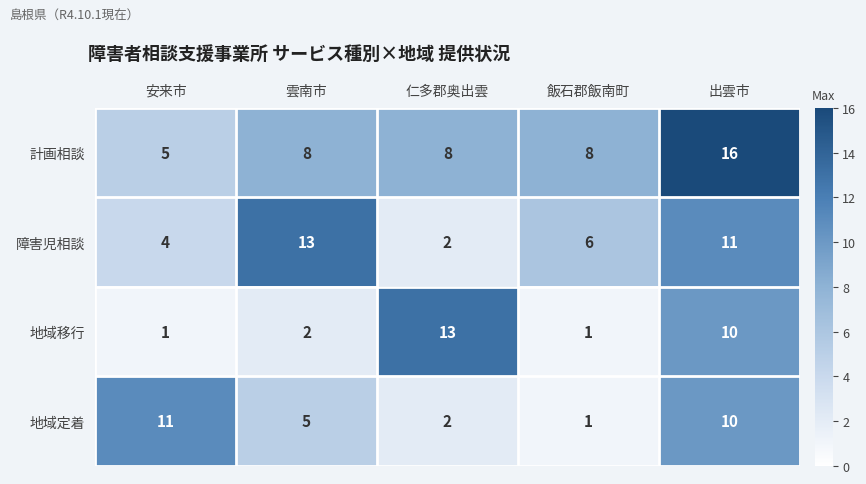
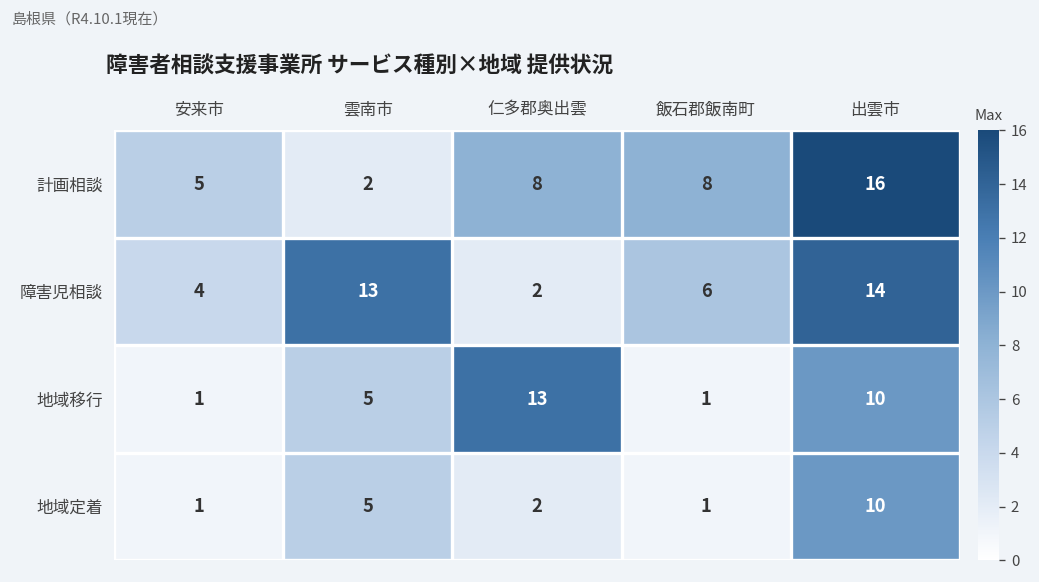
計画相談, 雲南市: 8 -> 2
障害児相談, 出雲市: 11 -> 14
地域移行, 雲南市: 2 -> 5
地域定着, 安来市: 11 -> 1
